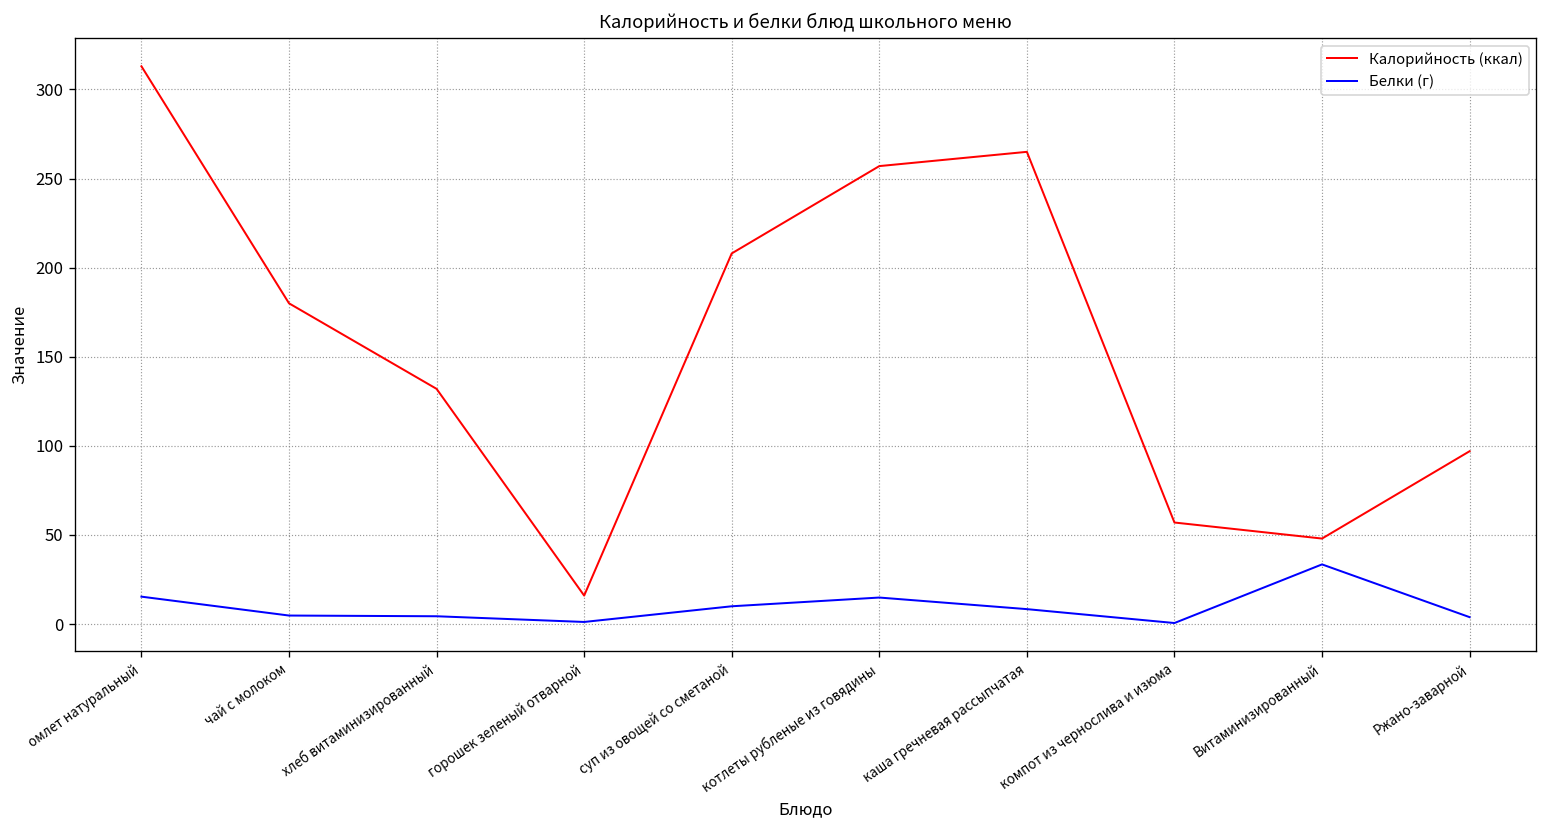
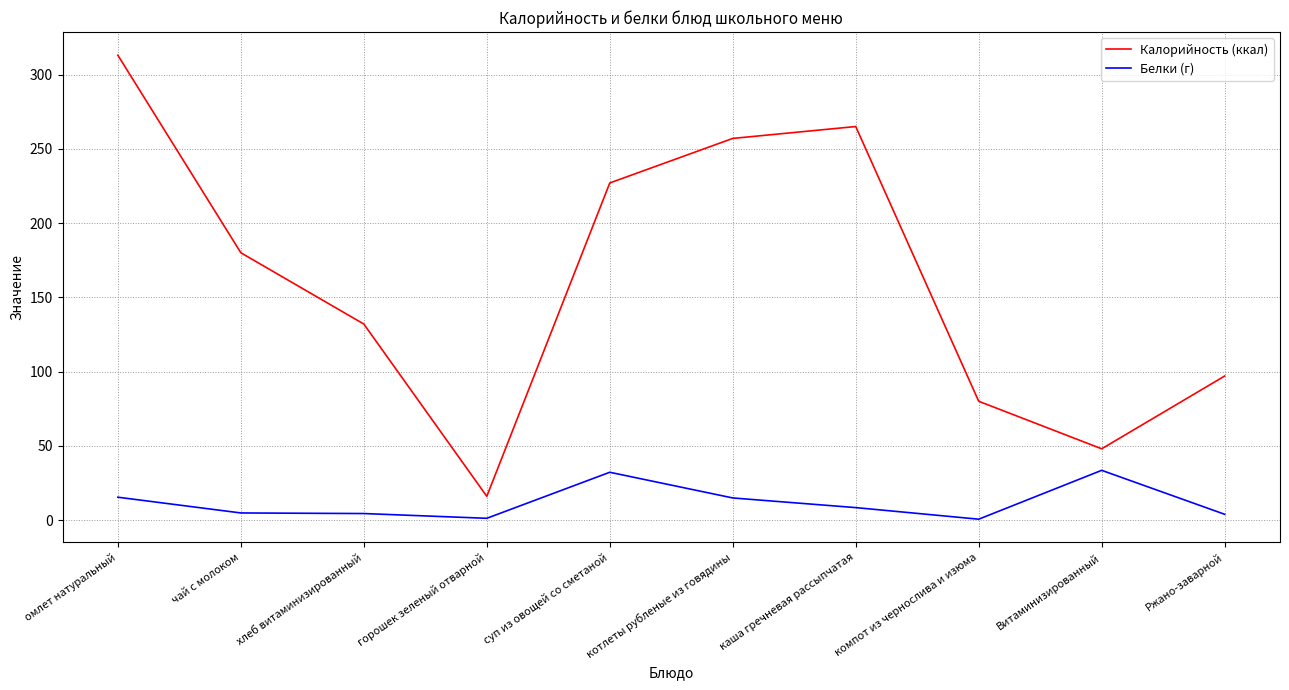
Калорийность (ккал), суп из овощей со сметаной: 208 -> 227
Белки (г), суп из овощей со сметаной: 10 -> 32
Калорийность (ккал), компот из чернослива и изюма: 57 -> 80
